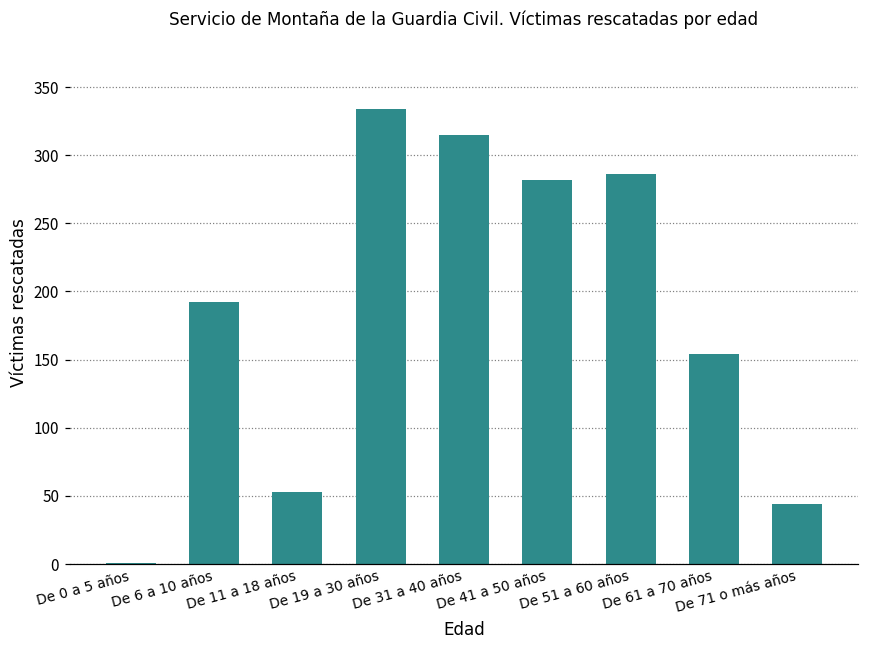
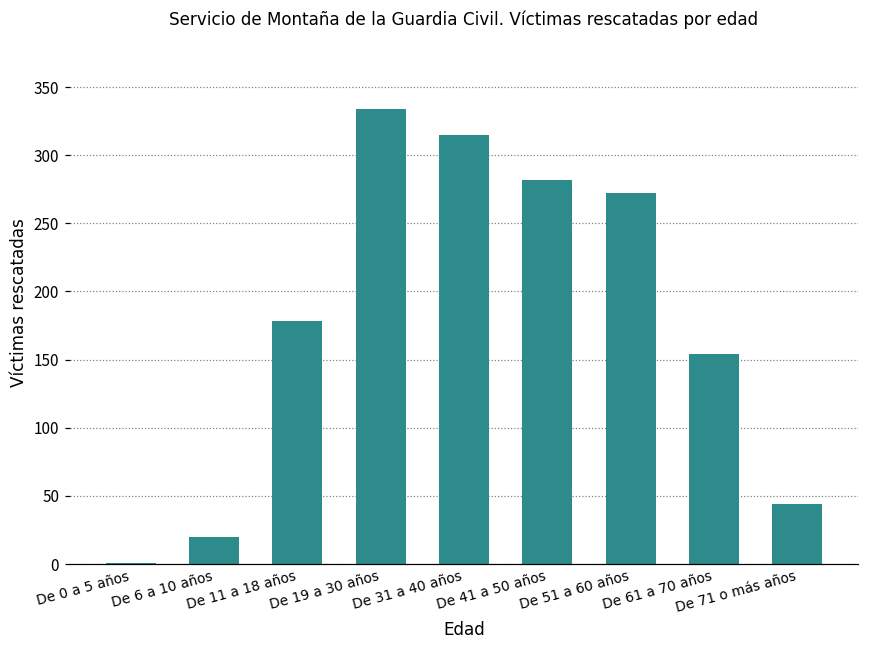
De 6 a 10 años: 192 -> 20
De 11 a 18 años: 53 -> 178
De 51 a 60 años: 286 -> 272
